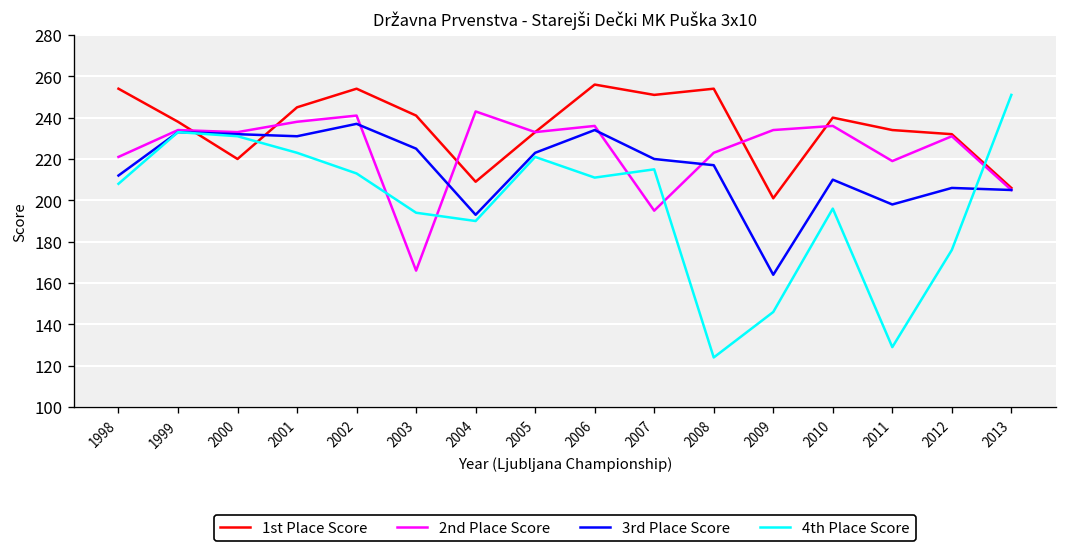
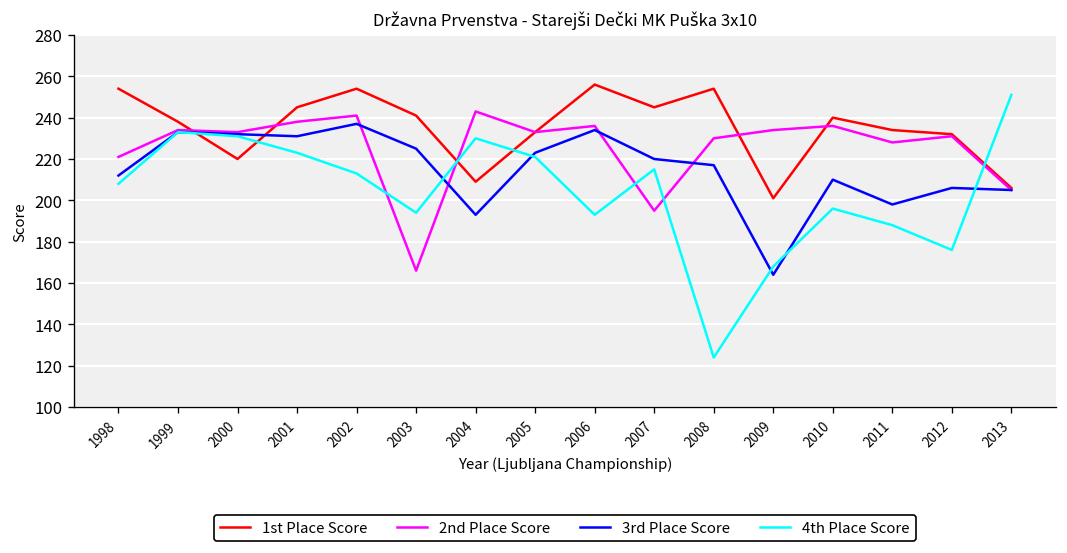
4th Place Score, 2004: 190 -> 230
4th Place Score, 2006: 211 -> 193
1st Place Score, 2007: 251 -> 245
2nd Place Score, 2008: 223 -> 230
4th Place Score, 2009: 146 -> 168
2nd Place Score, 2011: 219 -> 228
4th Place Score, 2011: 129 -> 188
